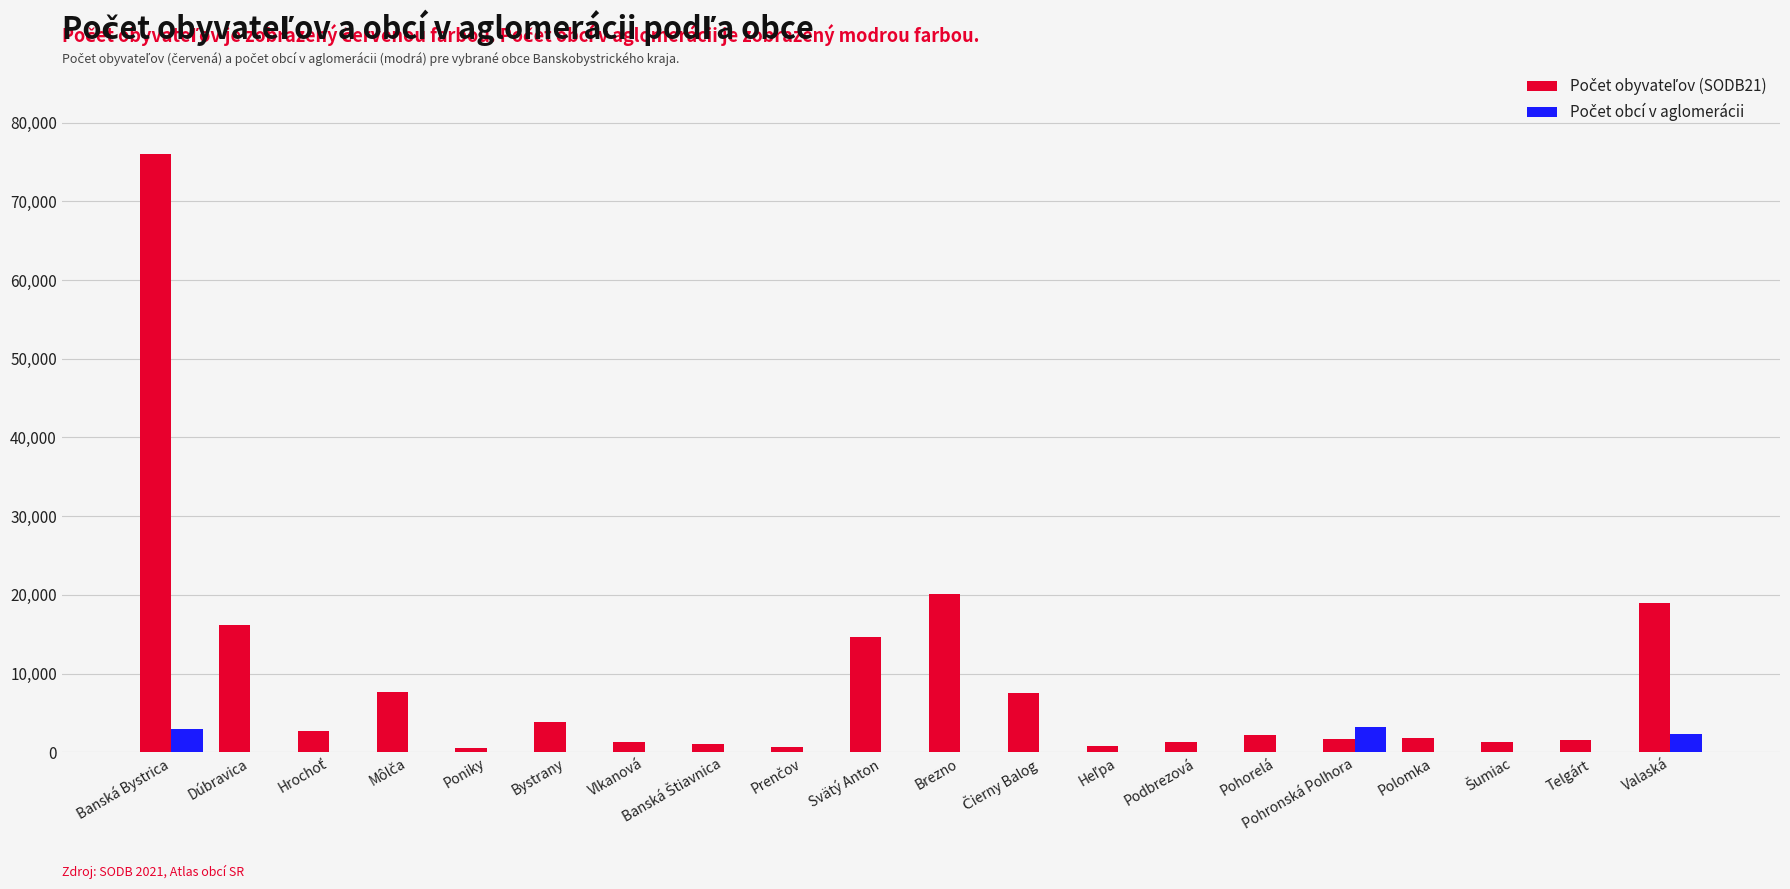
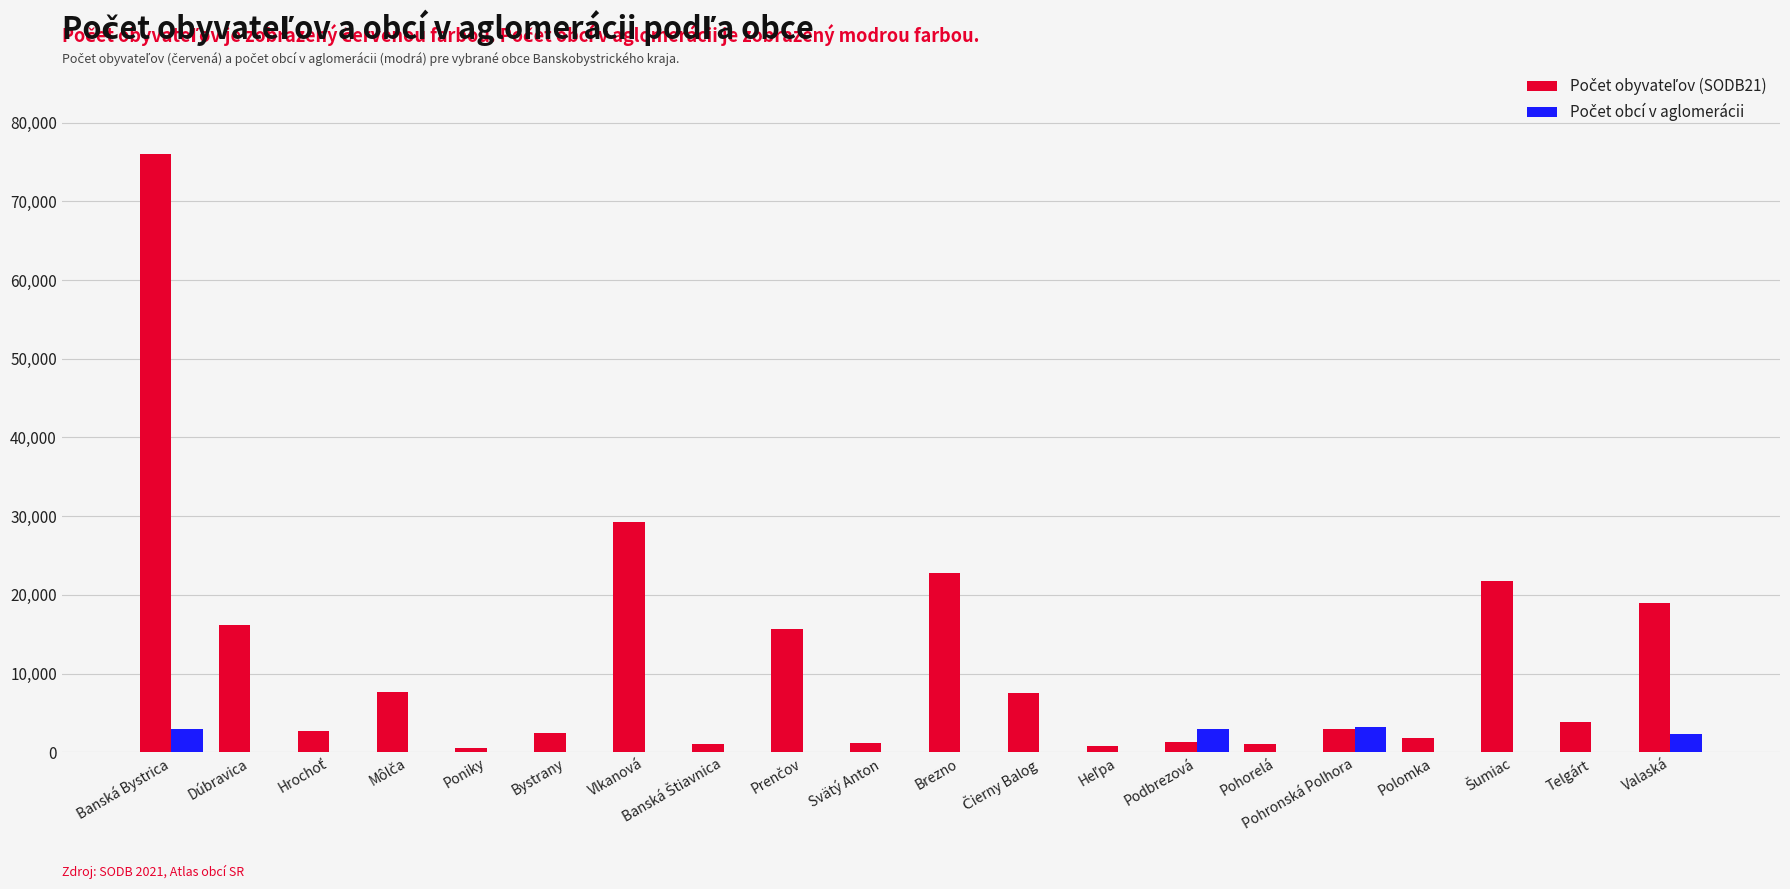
Počet obyvateľov (SODB21), Bystrany: 4,000 -> 2,000
Počet obyvateľov (SODB21), Vlkanová: 1,000 -> 29,000
Počet obyvateľov (SODB21), Prenčov: 1,000 -> 16,000
Počet obyvateľov (SODB21), Svätý Anton: 15,000 -> 1,000
Počet obyvateľov (SODB21), Brezno: 20,000 -> 23,000
Počet obcí v aglomerácii, Podbrezová: 0 -> 3,000
Počet obyvateľov (SODB21), Pohorelá: 2,000 -> 1,000
Počet obyvateľov (SODB21), Pohronská Polhora: 2,000 -> 3,000
Počet obyvateľov (SODB21), Šumiac: 1,000 -> 22,000
Počet obyvateľov (SODB21), Telgárt: 1,000 -> 4,000
